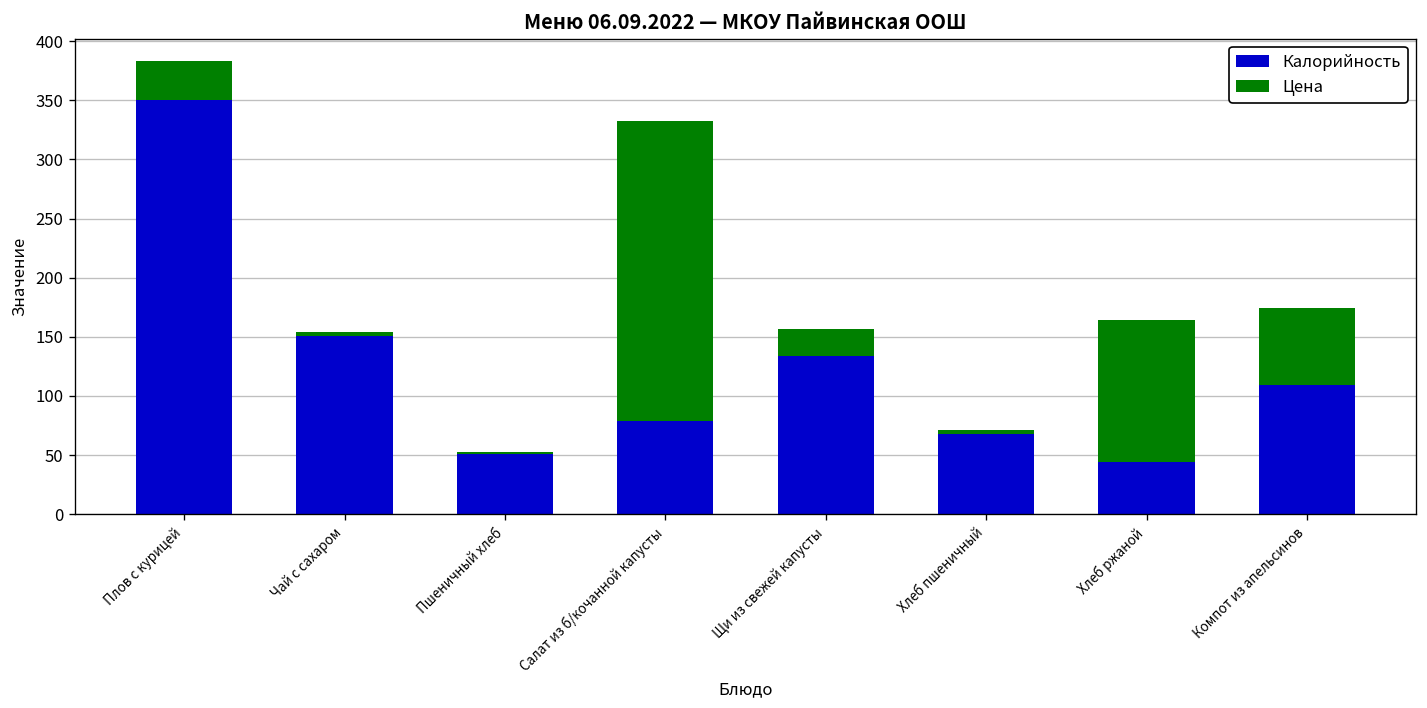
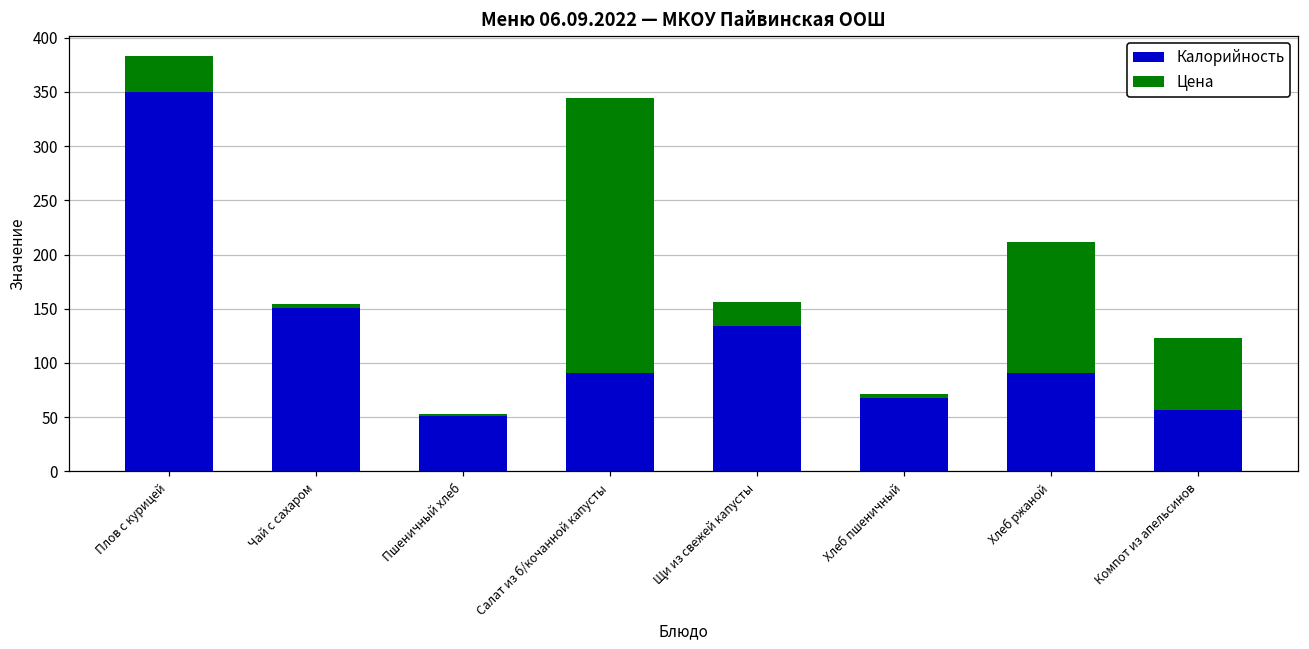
Калорийность, Салат из б/кочанной капусты: 80 -> 90
Калорийность, Хлеб ржаной: 40 -> 90
Калорийность, Компот из апельсинов: 110 -> 60
